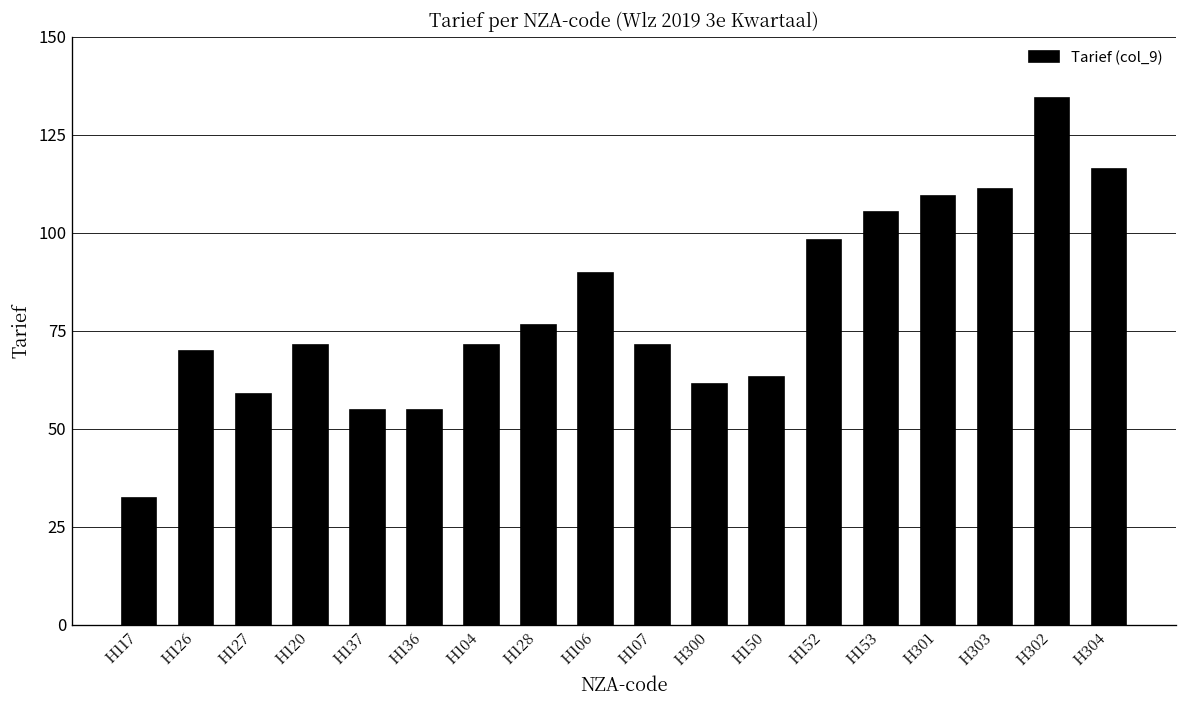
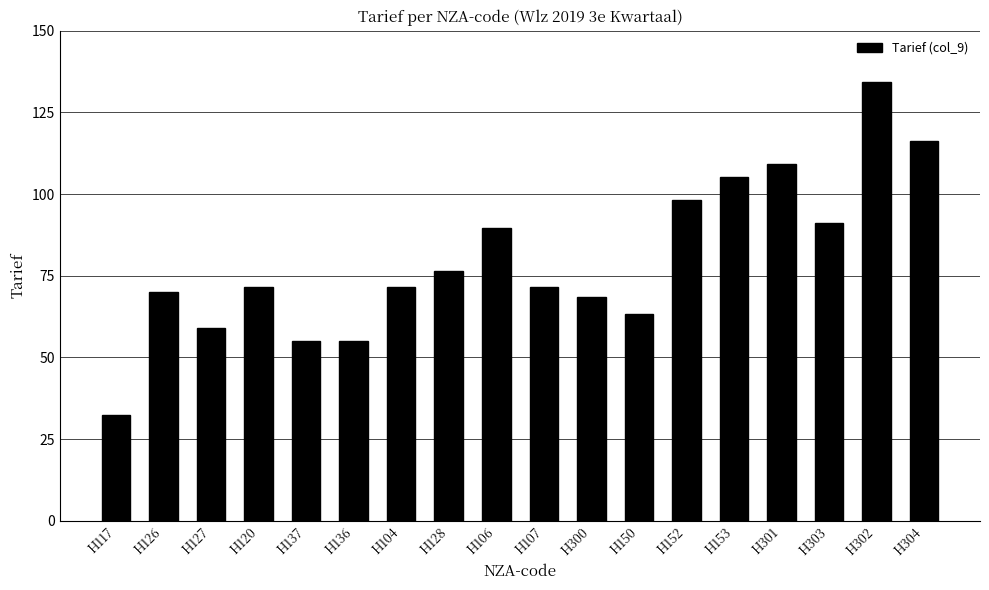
H300: 62 -> 69
H303: 111 -> 91
